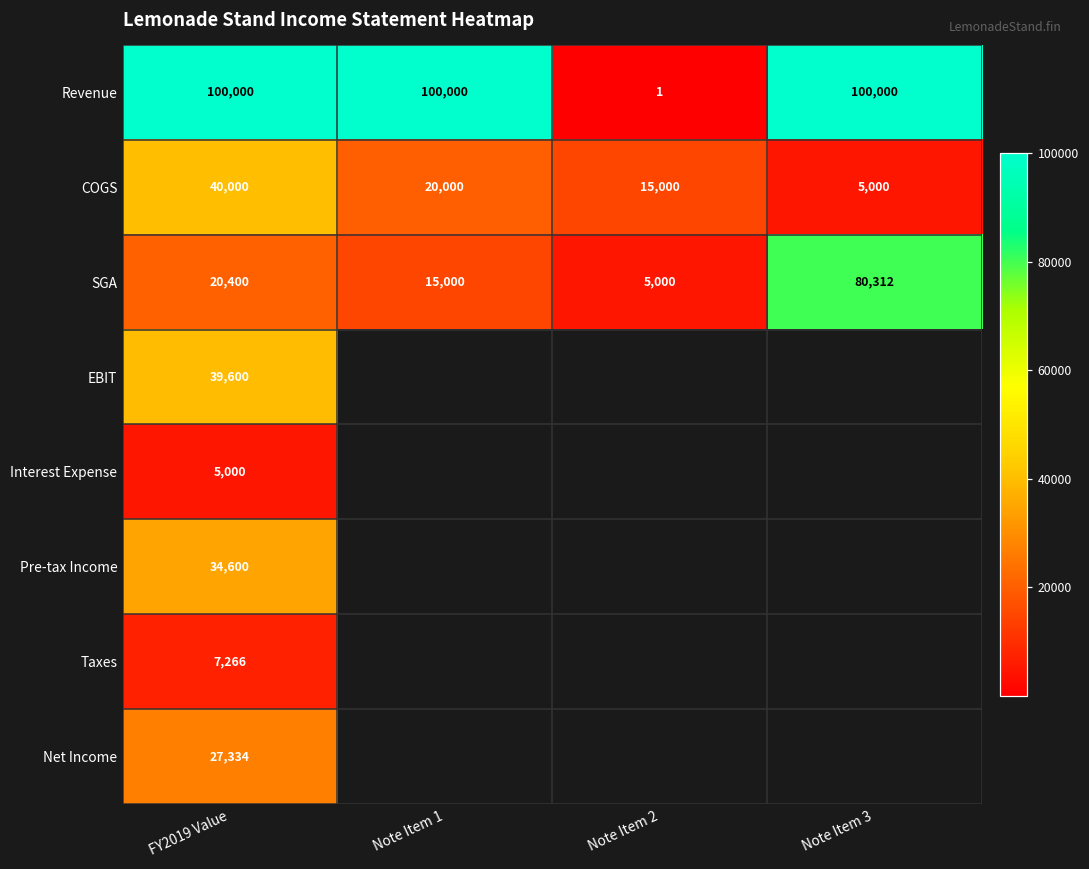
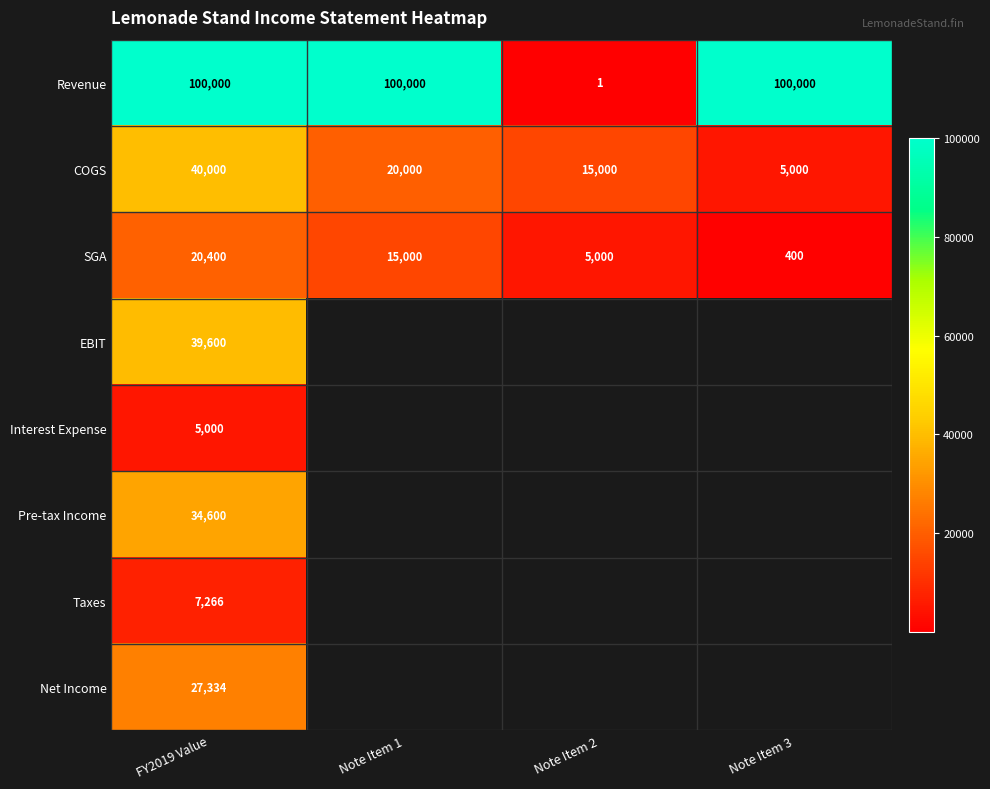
SGA, Note Item 3: 80,312 -> 400
